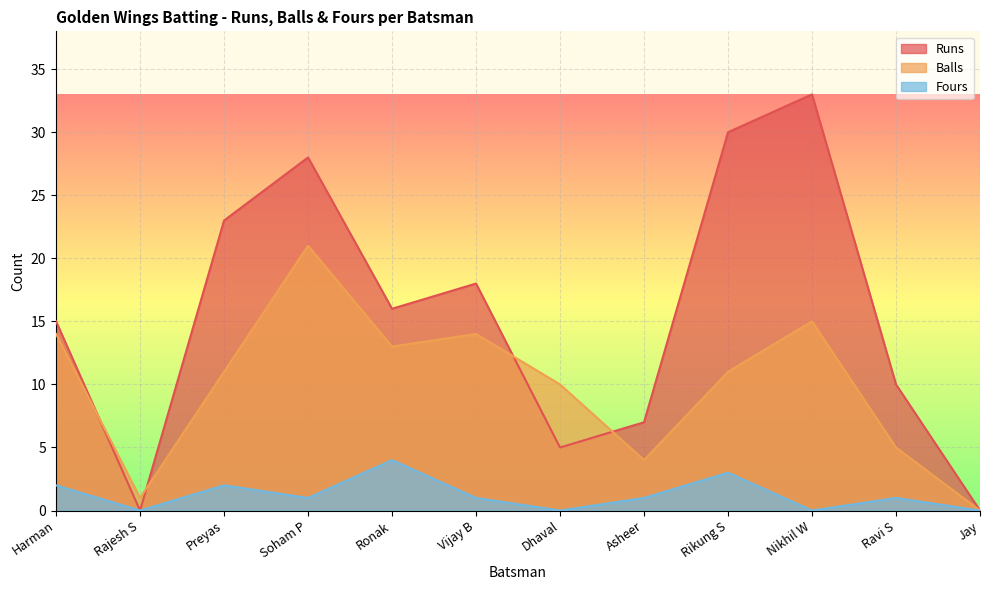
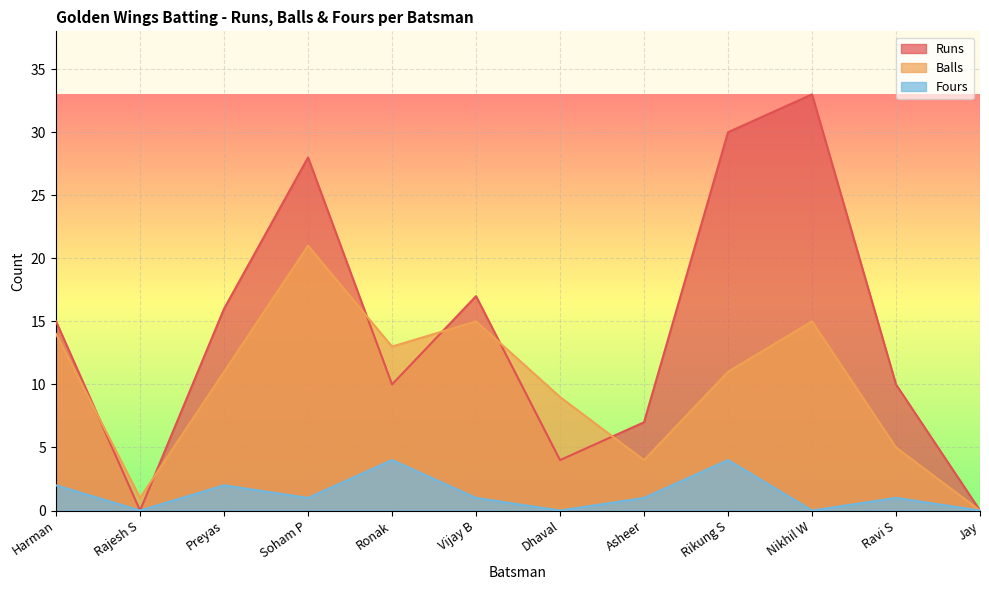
Runs, Preyas: 23 -> 16
Runs, Ronak: 16 -> 10
Runs, Vijay B: 18 -> 17
Balls, Vijay B: 14 -> 15
Runs, Dhaval: 5 -> 4
Balls, Dhaval: 10 -> 9
Fours, Rikung S: 3 -> 4
